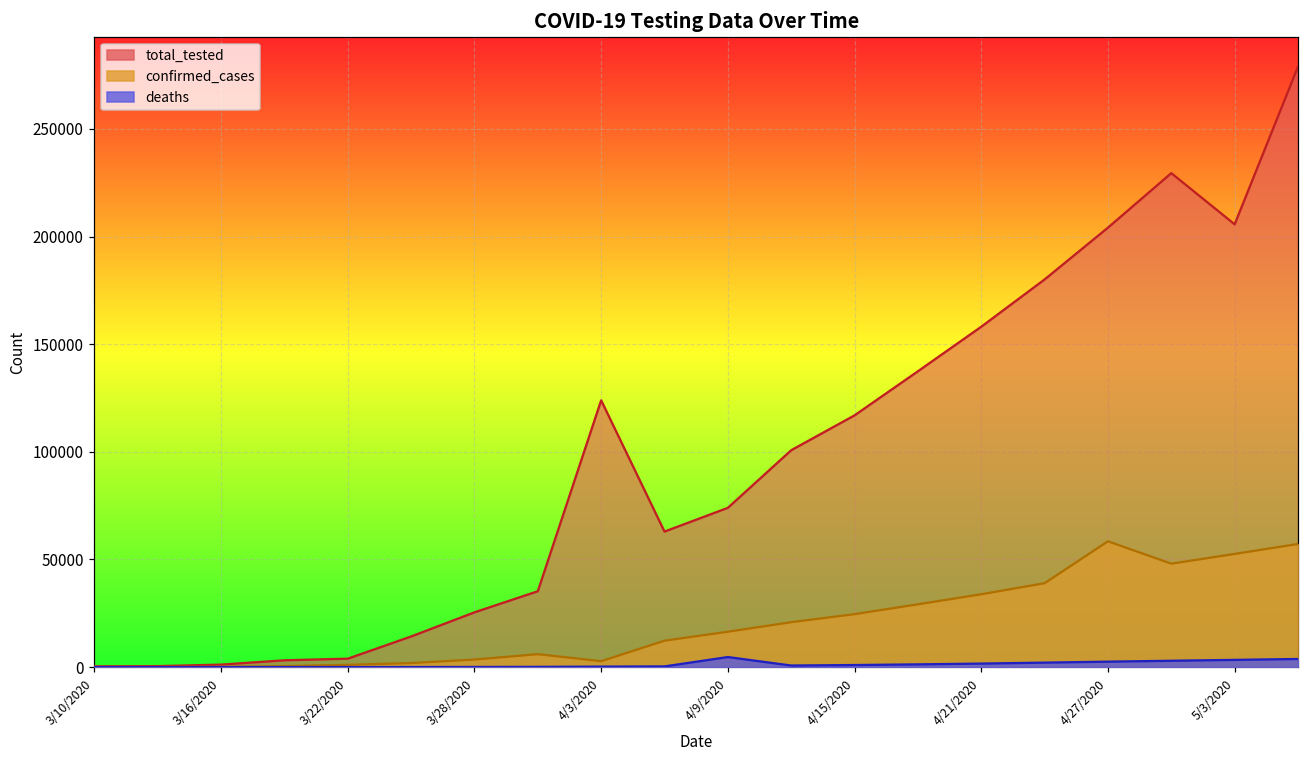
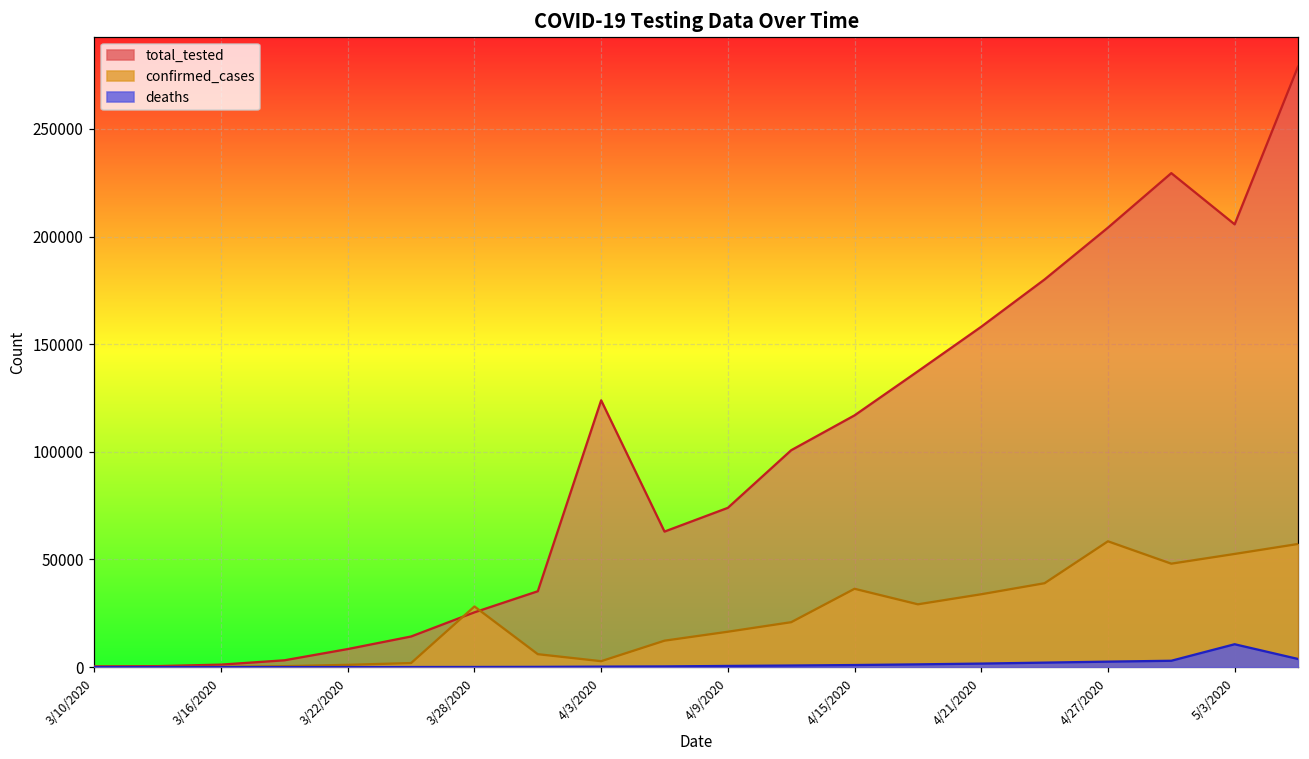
total_tested, 3/22/2020: 4000 -> 8000
confirmed_cases, 3/28/2020: 3000 -> 28000
deaths, 4/9/2020: 5000 -> 1000
confirmed_cases, 4/15/2020: 25000 -> 36000
deaths, 5/3/2020: 3000 -> 11000
